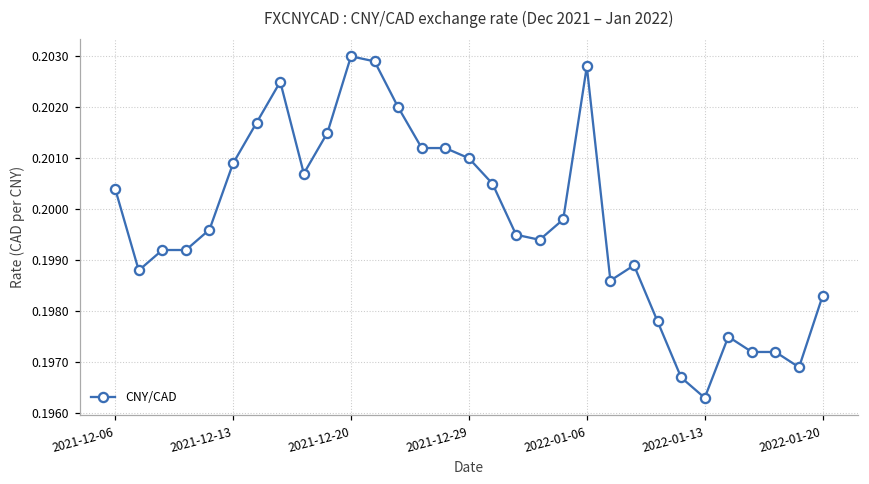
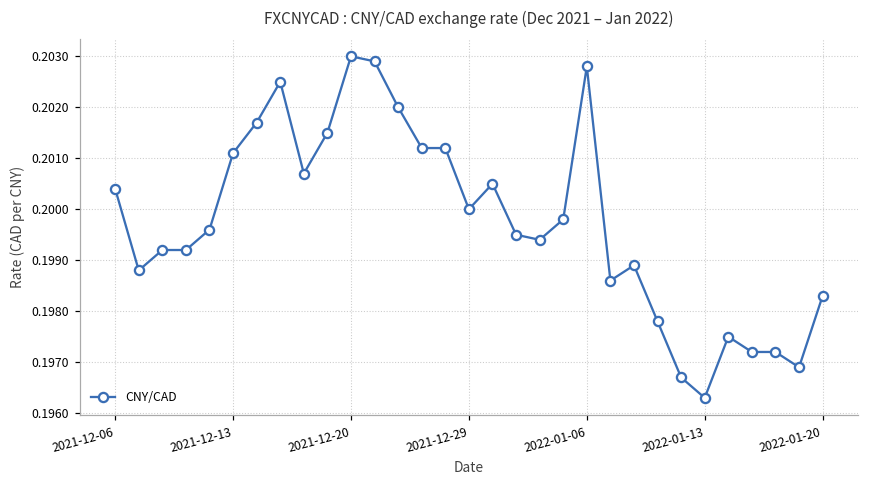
2021-12-13: 0.2009 -> 0.2011
2021-12-29: 0.201 -> 0.200
